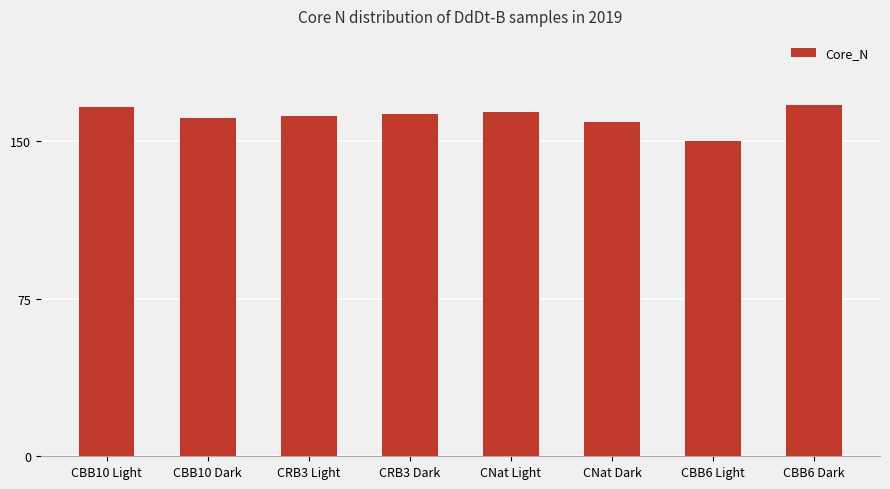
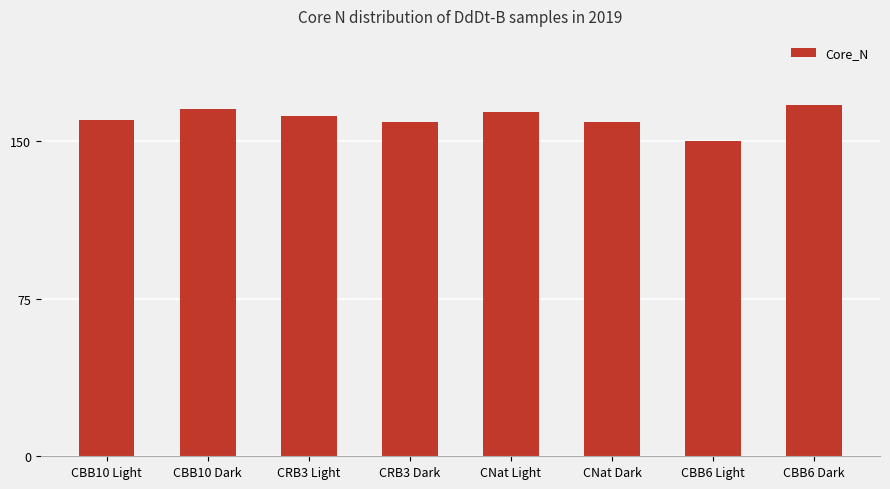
CBB10 Light: 166 -> 160
CBB10 Dark: 161 -> 165
CRB3 Dark: 163 -> 159
